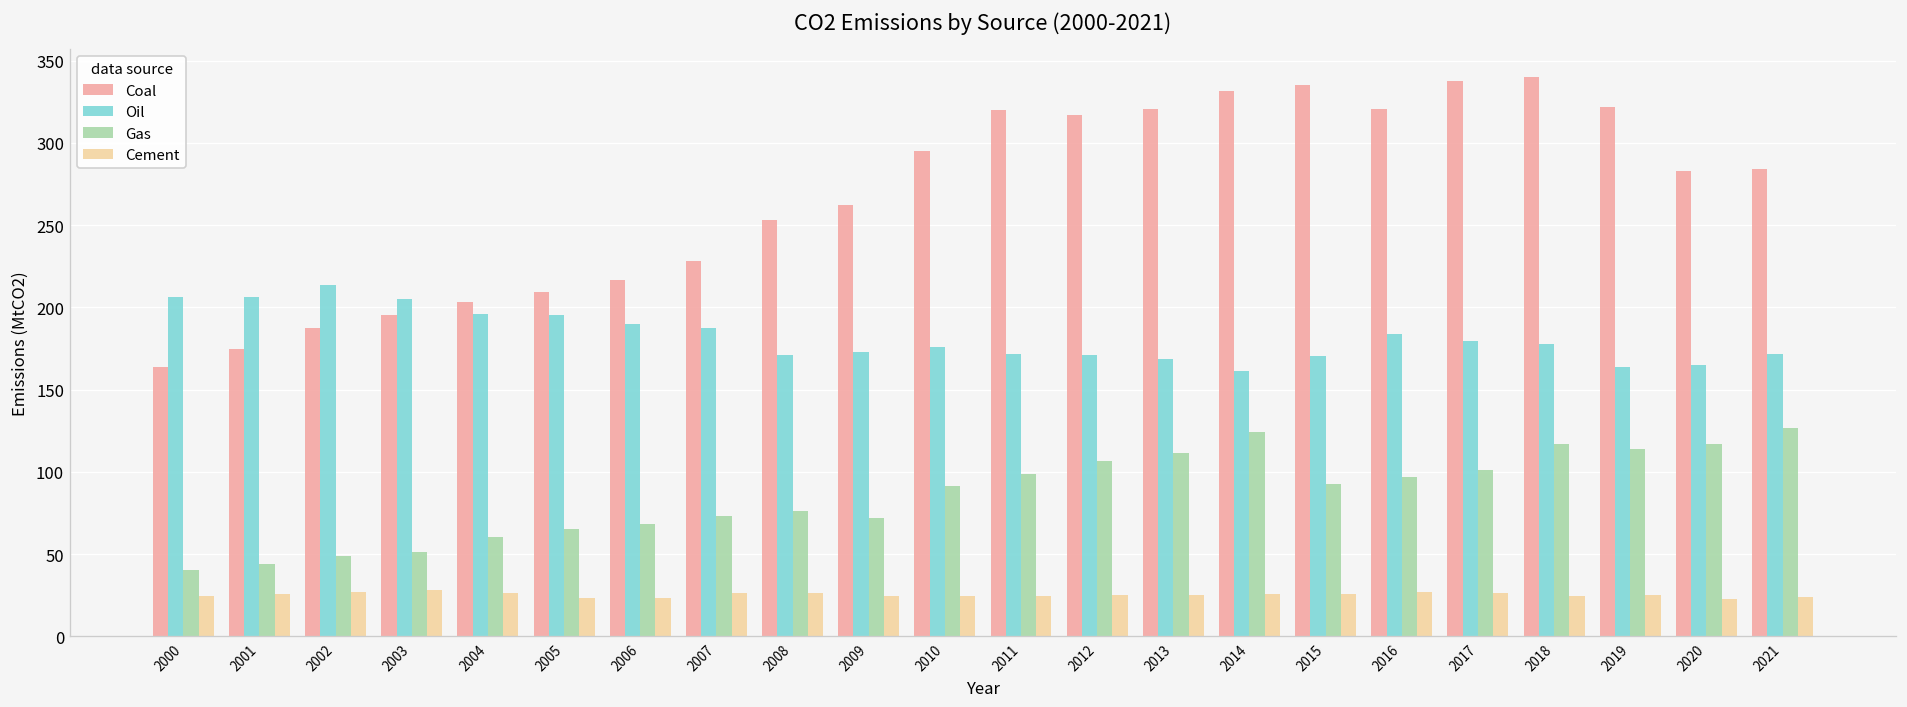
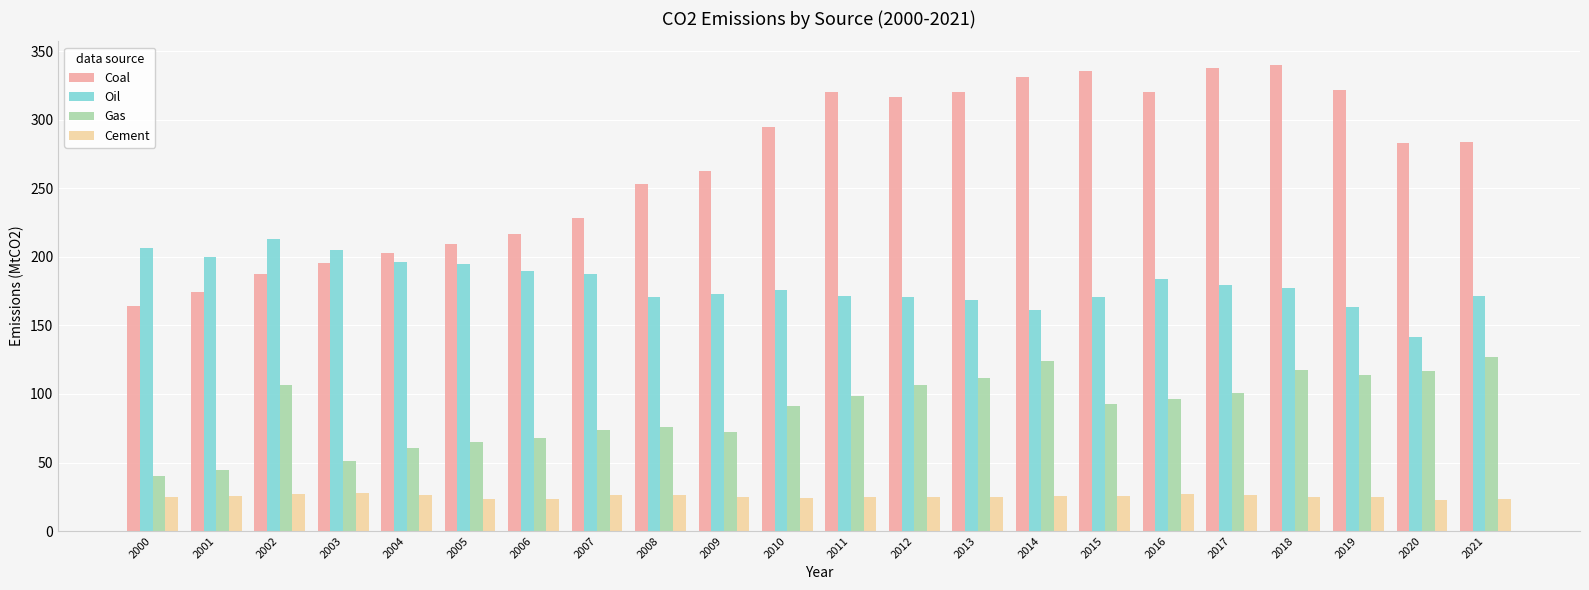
Oil, 2001: 206 -> 200
Gas, 2002: 49 -> 107
Oil, 2020: 165 -> 141
